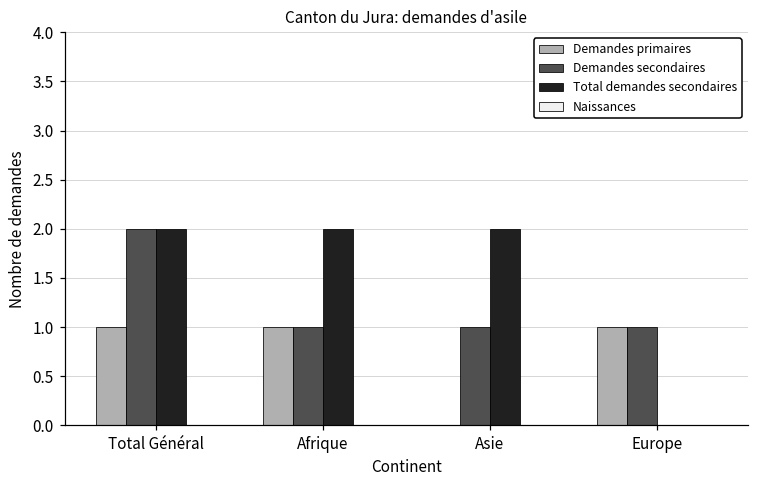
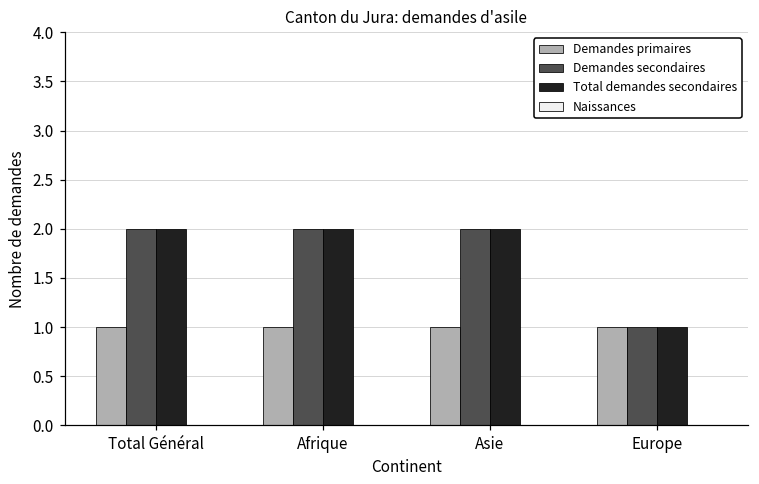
Demandes secondaires, Afrique: 1 -> 2
Demandes primaires, Asie: 0 -> 1
Demandes secondaires, Asie: 1 -> 2
Total demandes secondaires, Europe: 0 -> 1
